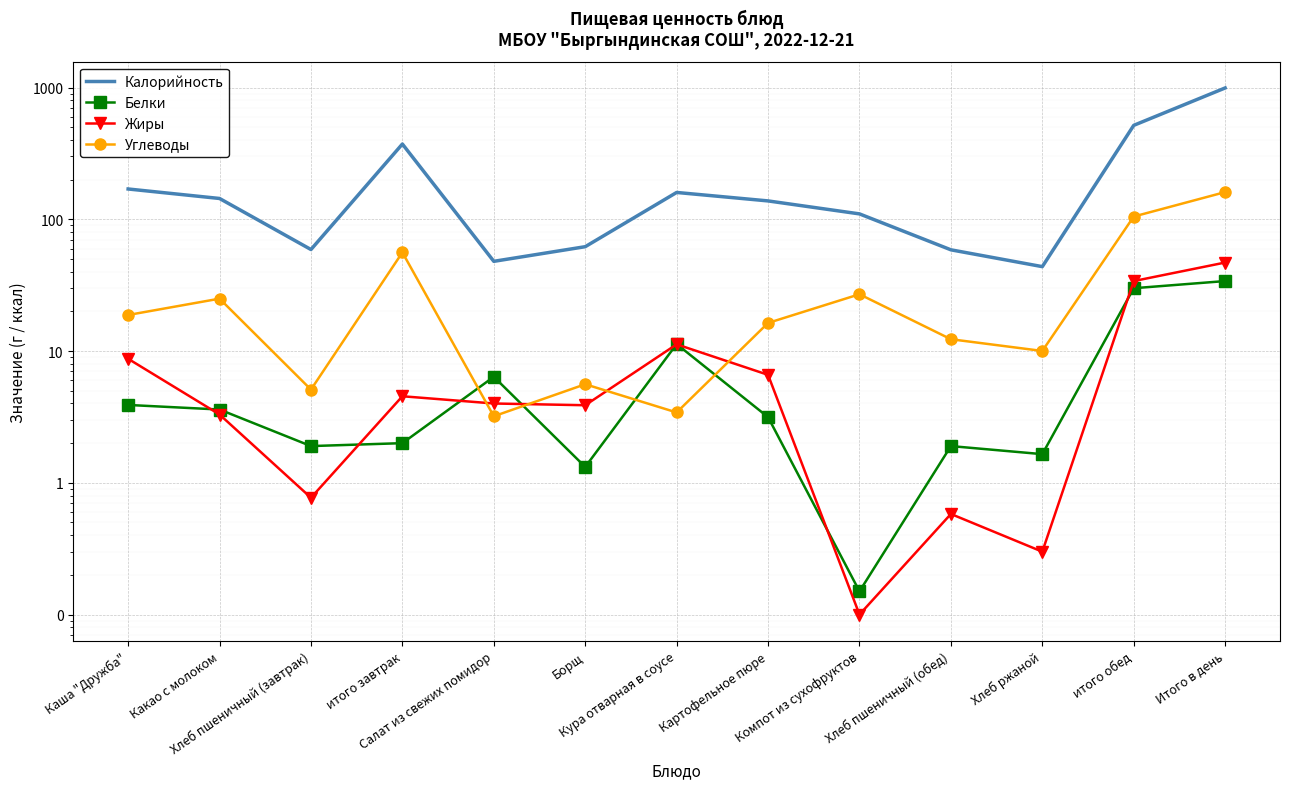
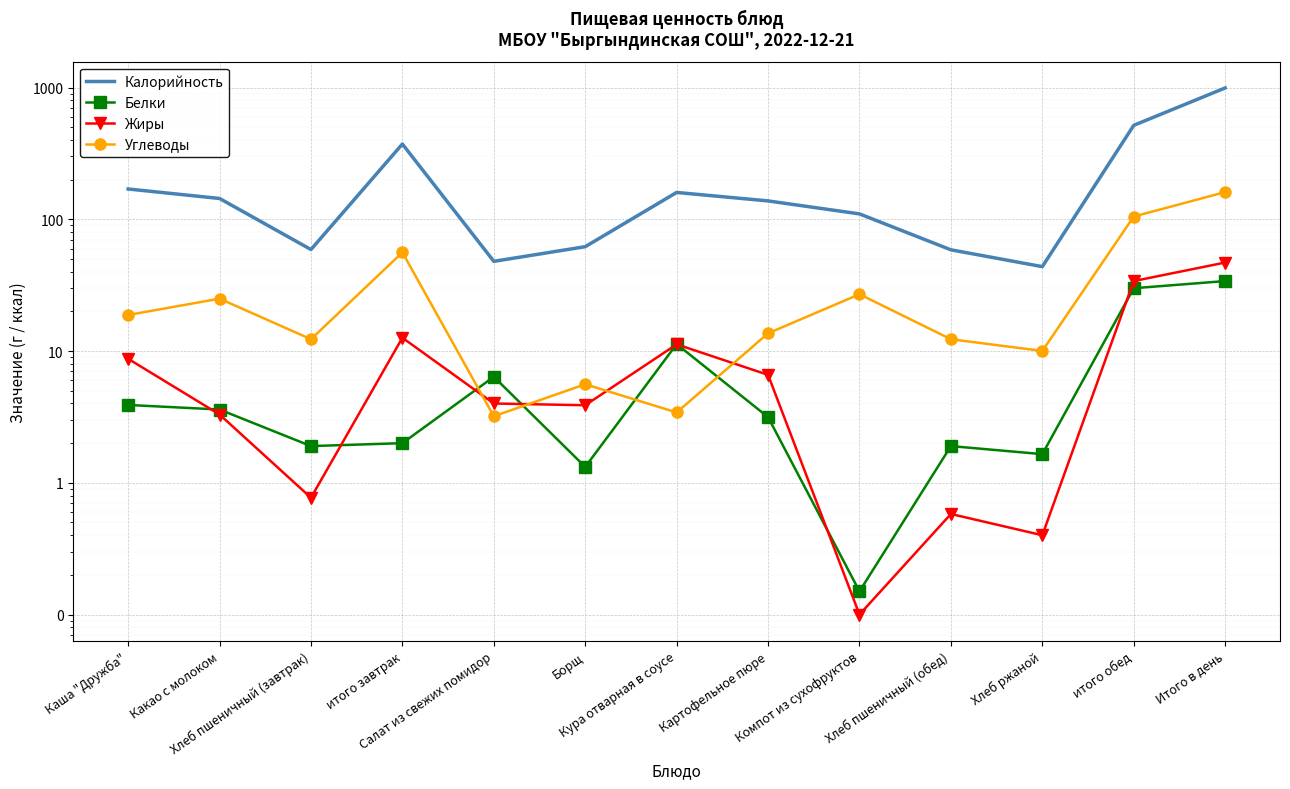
Углеводы, Хлеб пшеничный (завтрак): 5.1 -> 12
Жиры, итого завтрак: 4.5 -> 13
Углеводы, Картофельное пюре: 16 -> 14
Жиры, Хлеб ржаной: 0.3 -> 0.4
